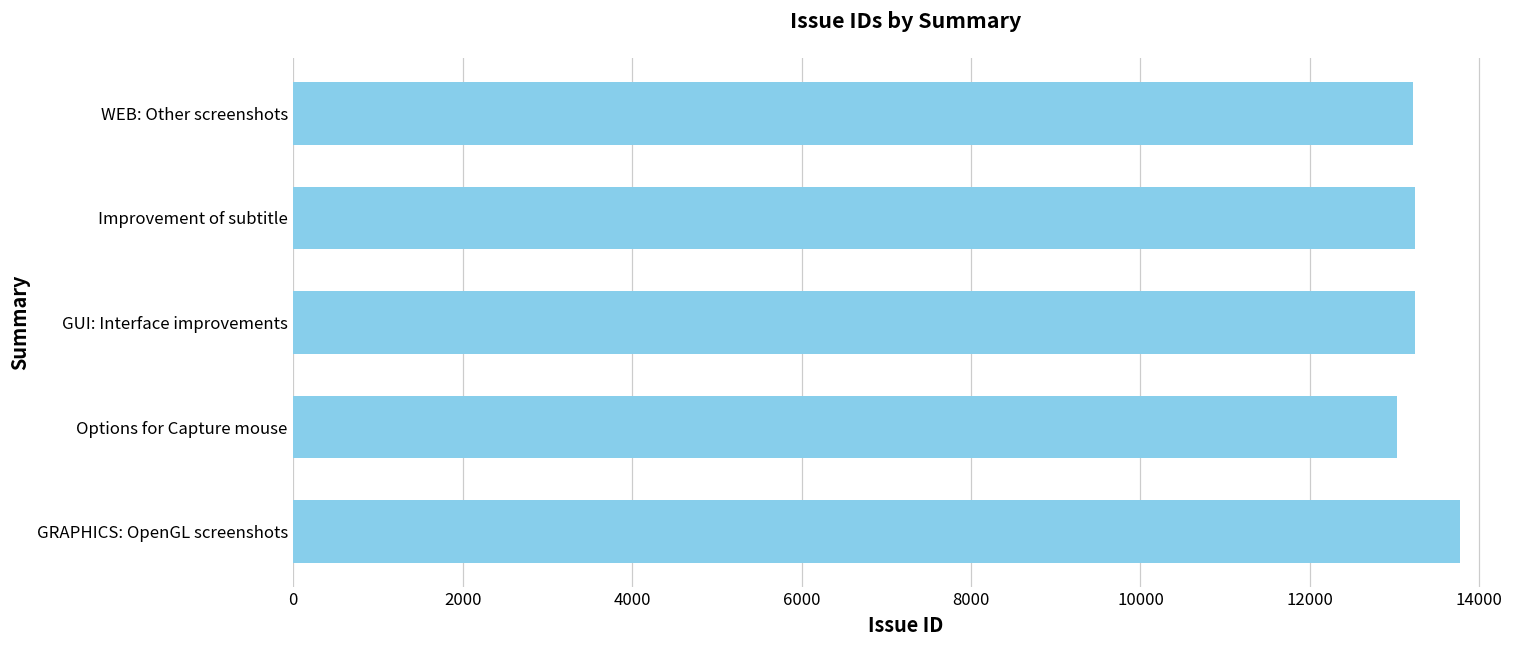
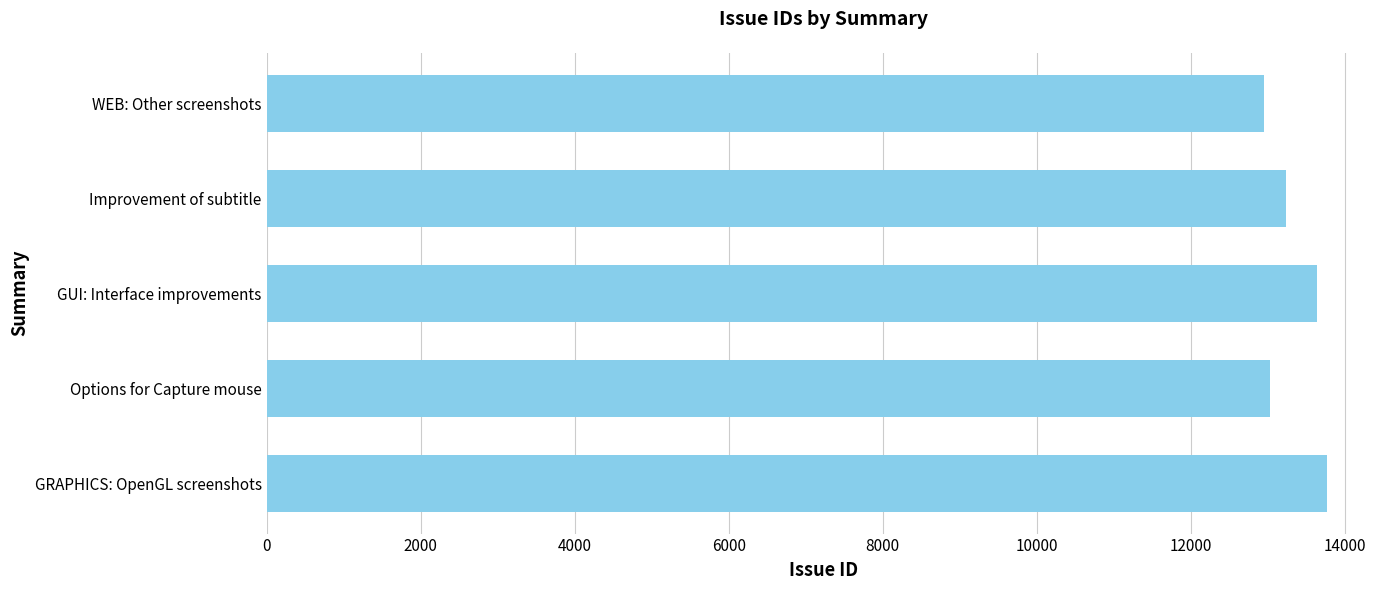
WEB: Other screenshots: 13200 -> 13000
GUI: Interface improvements: 13200 -> 13600
